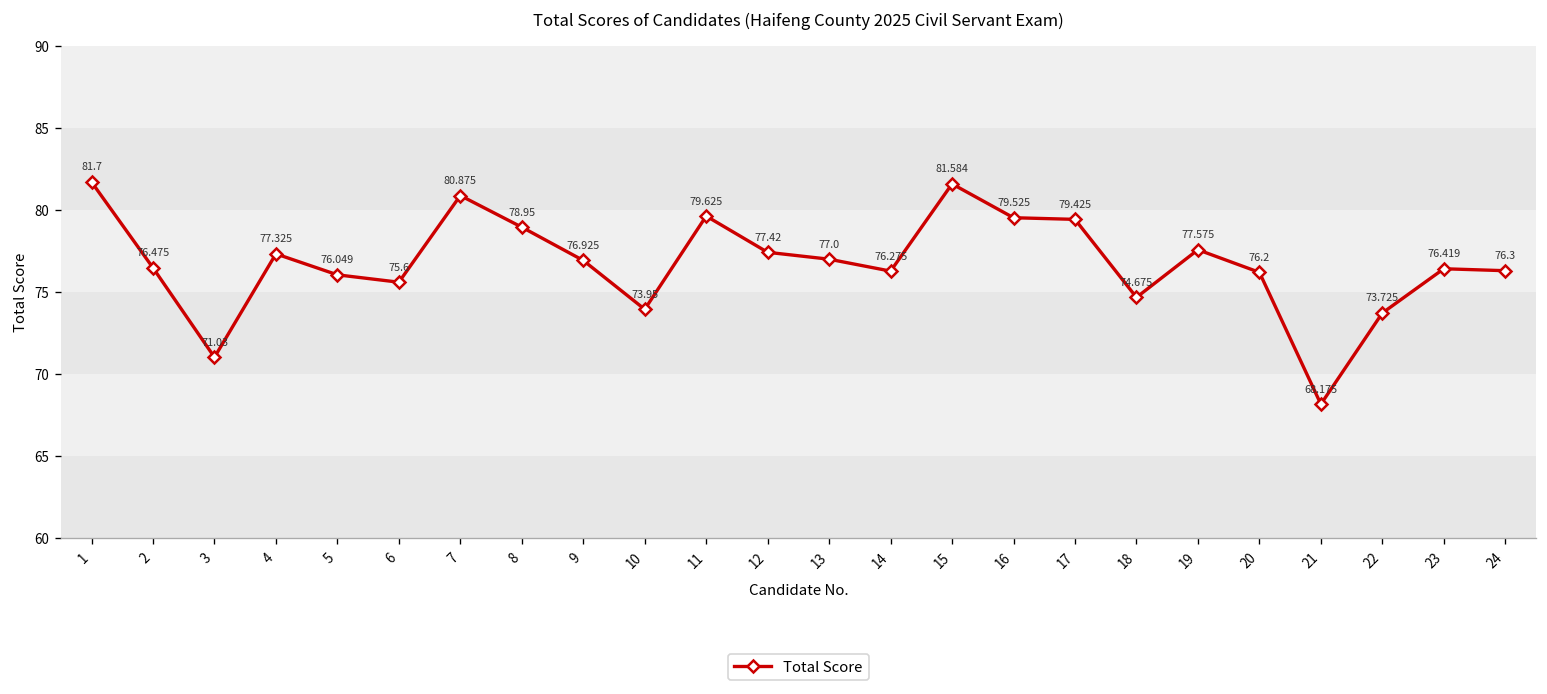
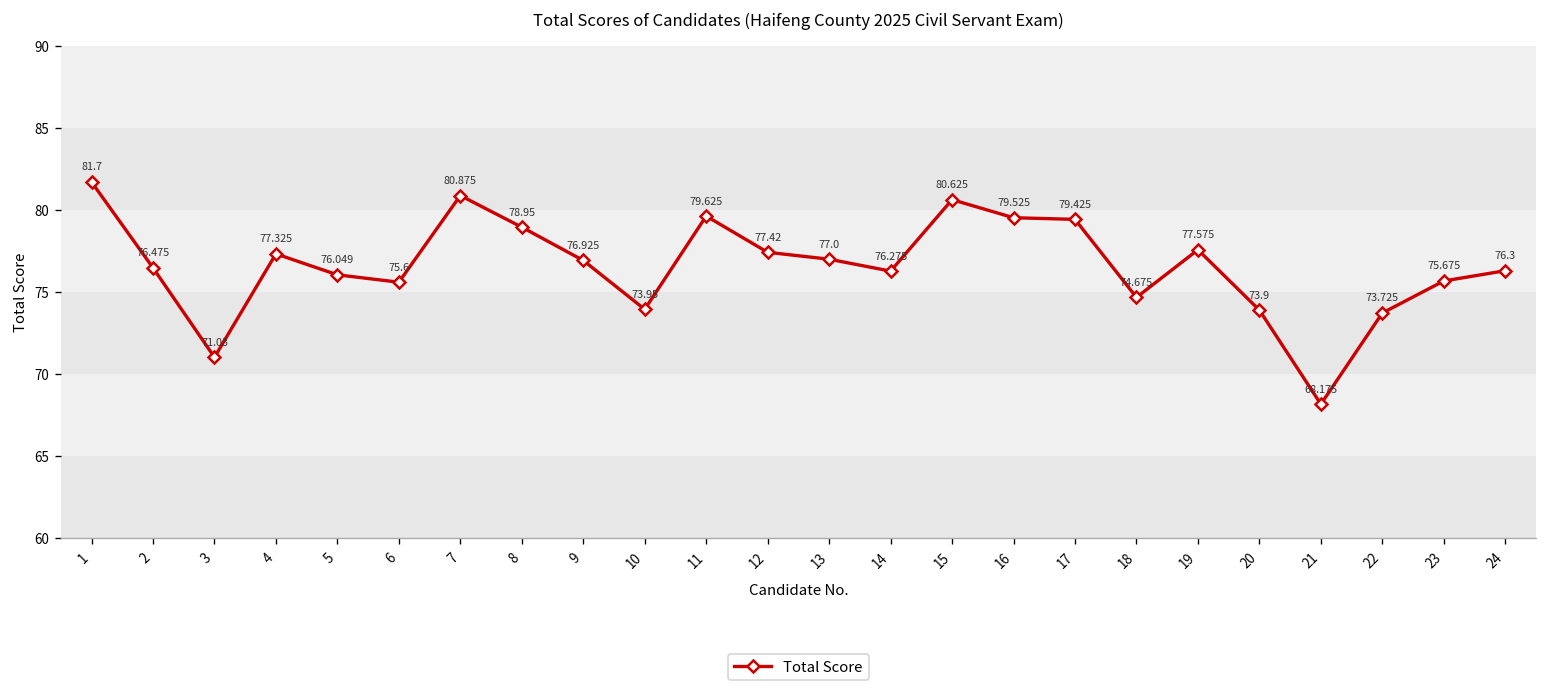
15: 81.584 -> 80.625
20: 76.2 -> 73.9
23: 76.419 -> 75.675
